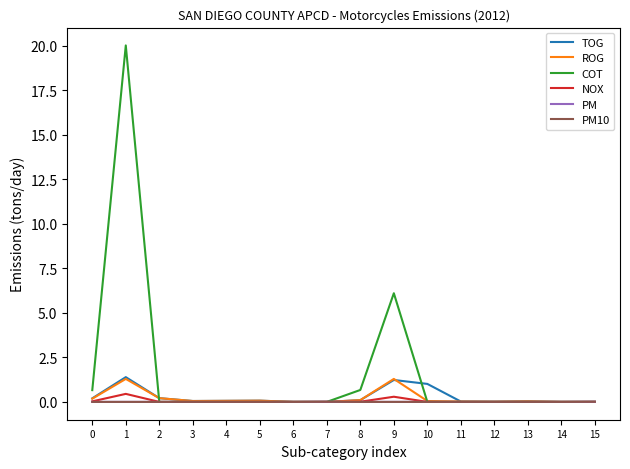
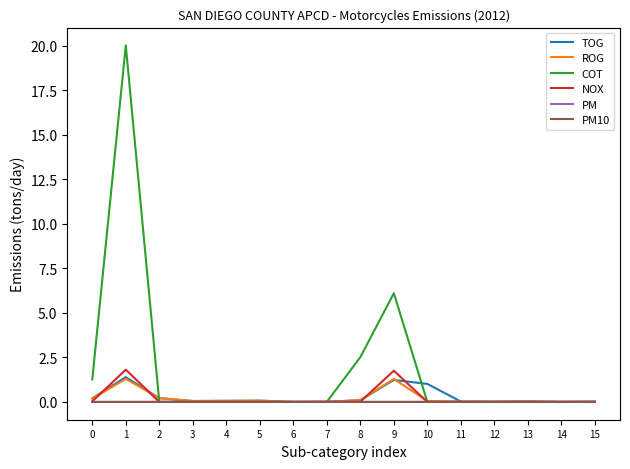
COT, 0: 0.7 -> 1.3
NOX, 1: 0.5 -> 1.8
COT, 8: 0.7 -> 2.5
NOX, 9: 0.3 -> 1.8
